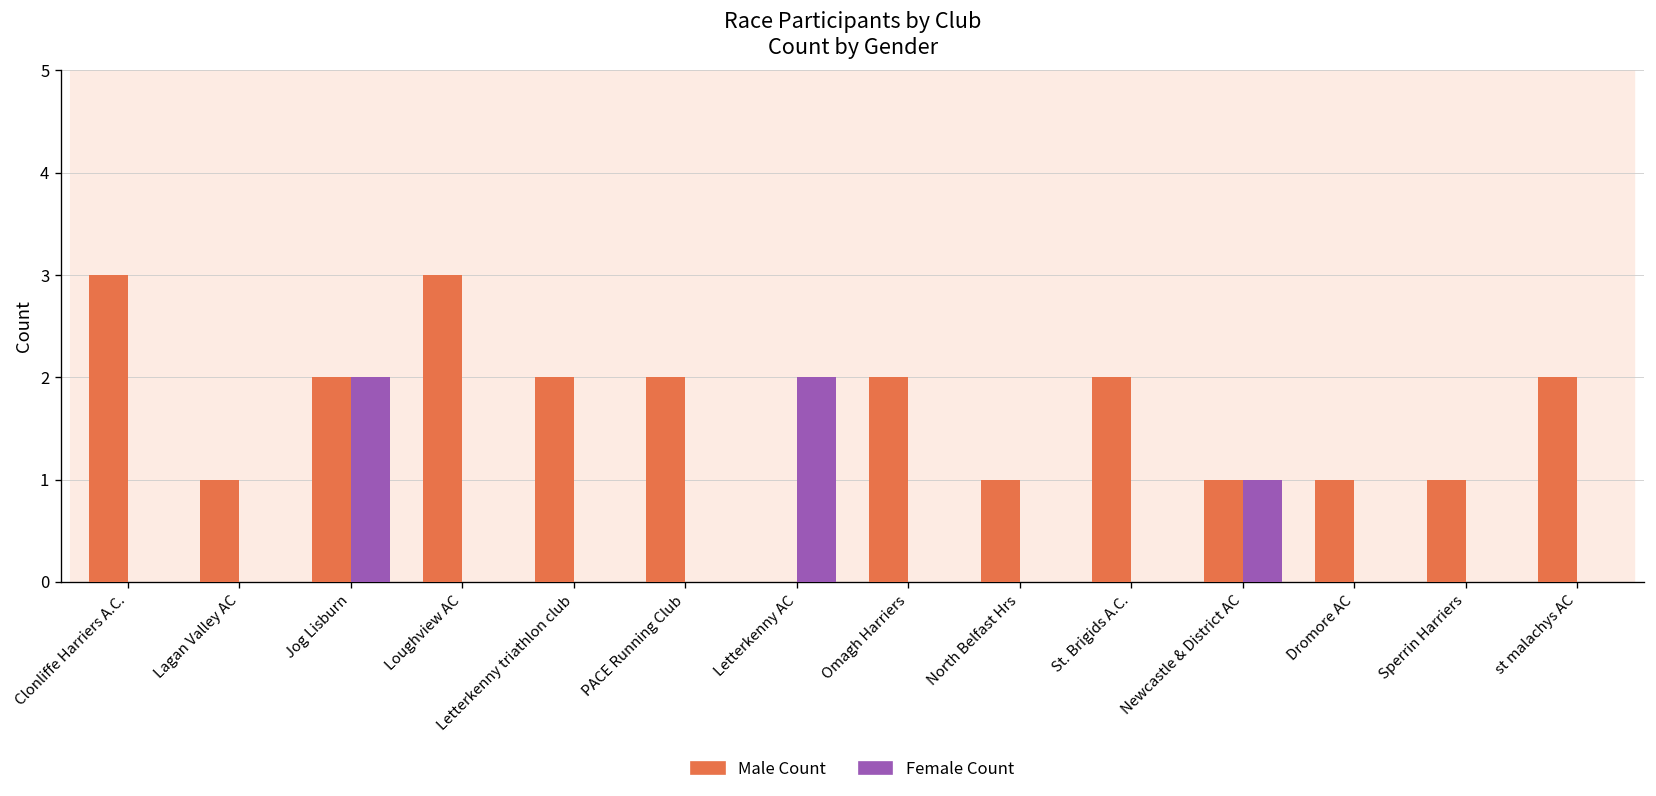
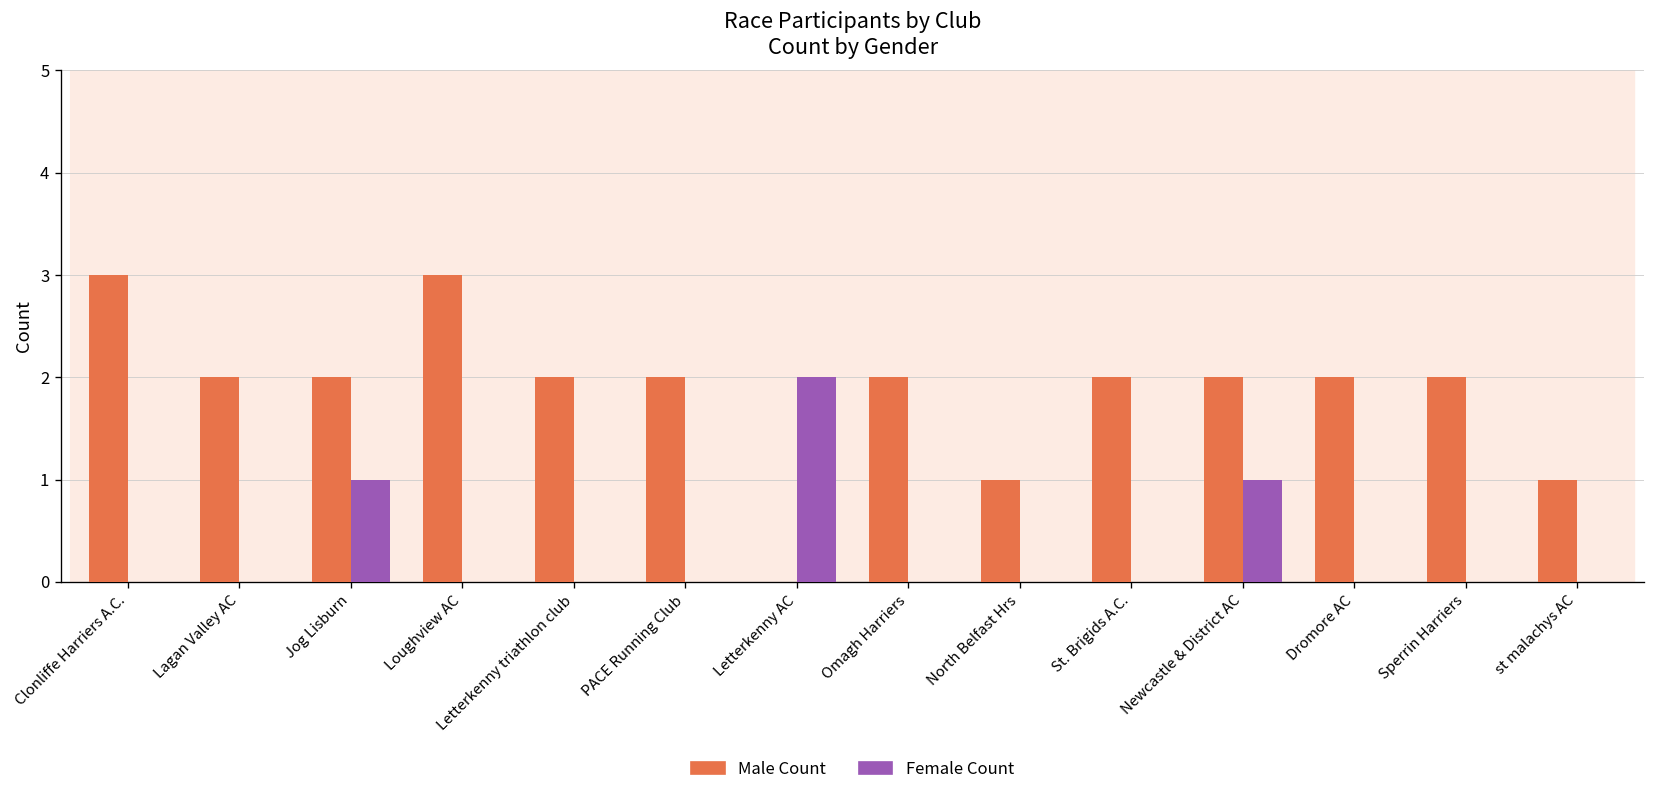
Male Count, Lagan Valley AC: 1 -> 2
Female Count, Jog Lisburn: 2 -> 1
Male Count, Newcastle & District AC: 1 -> 2
Male Count, Dromore AC: 1 -> 2
Male Count, Sperrin Harriers: 1 -> 2
Male Count, st malachys AC: 2 -> 1
